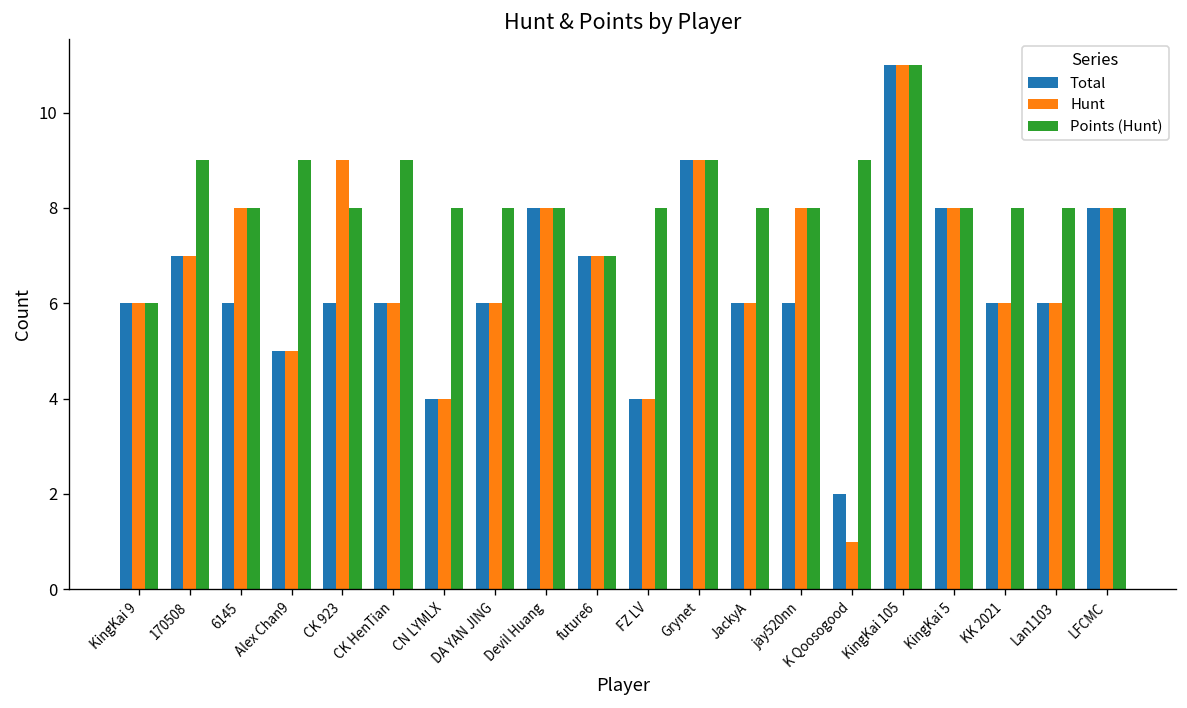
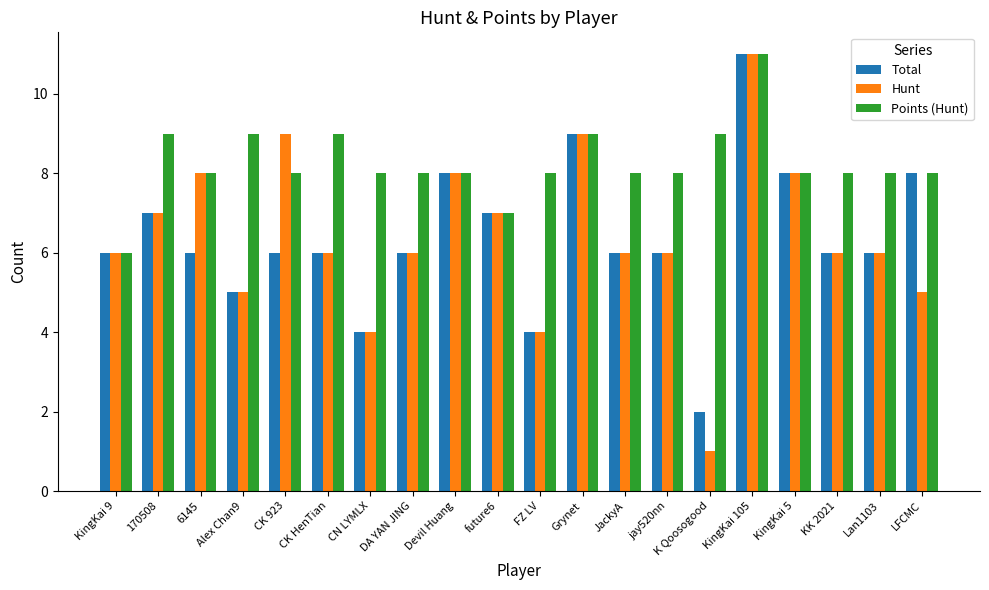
Hunt, jay520nn: 8 -> 6
Hunt, LFCMC: 8 -> 5
